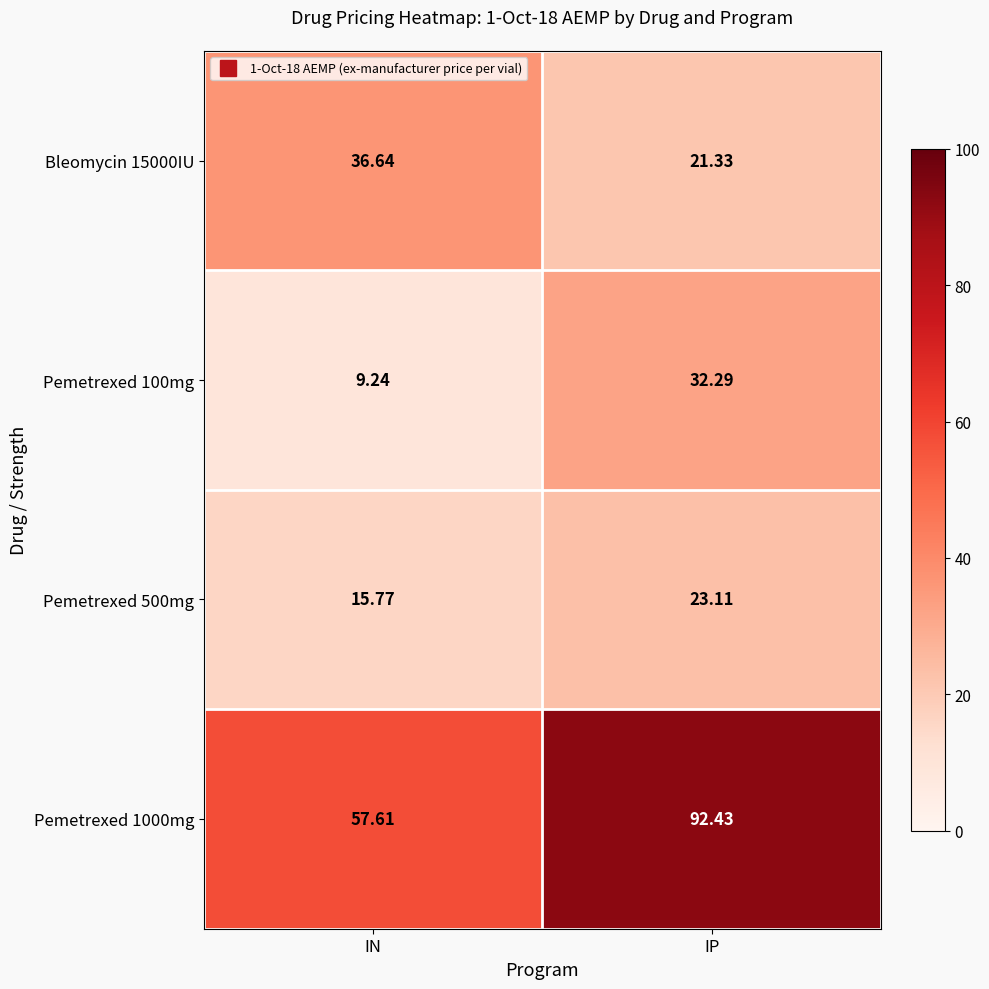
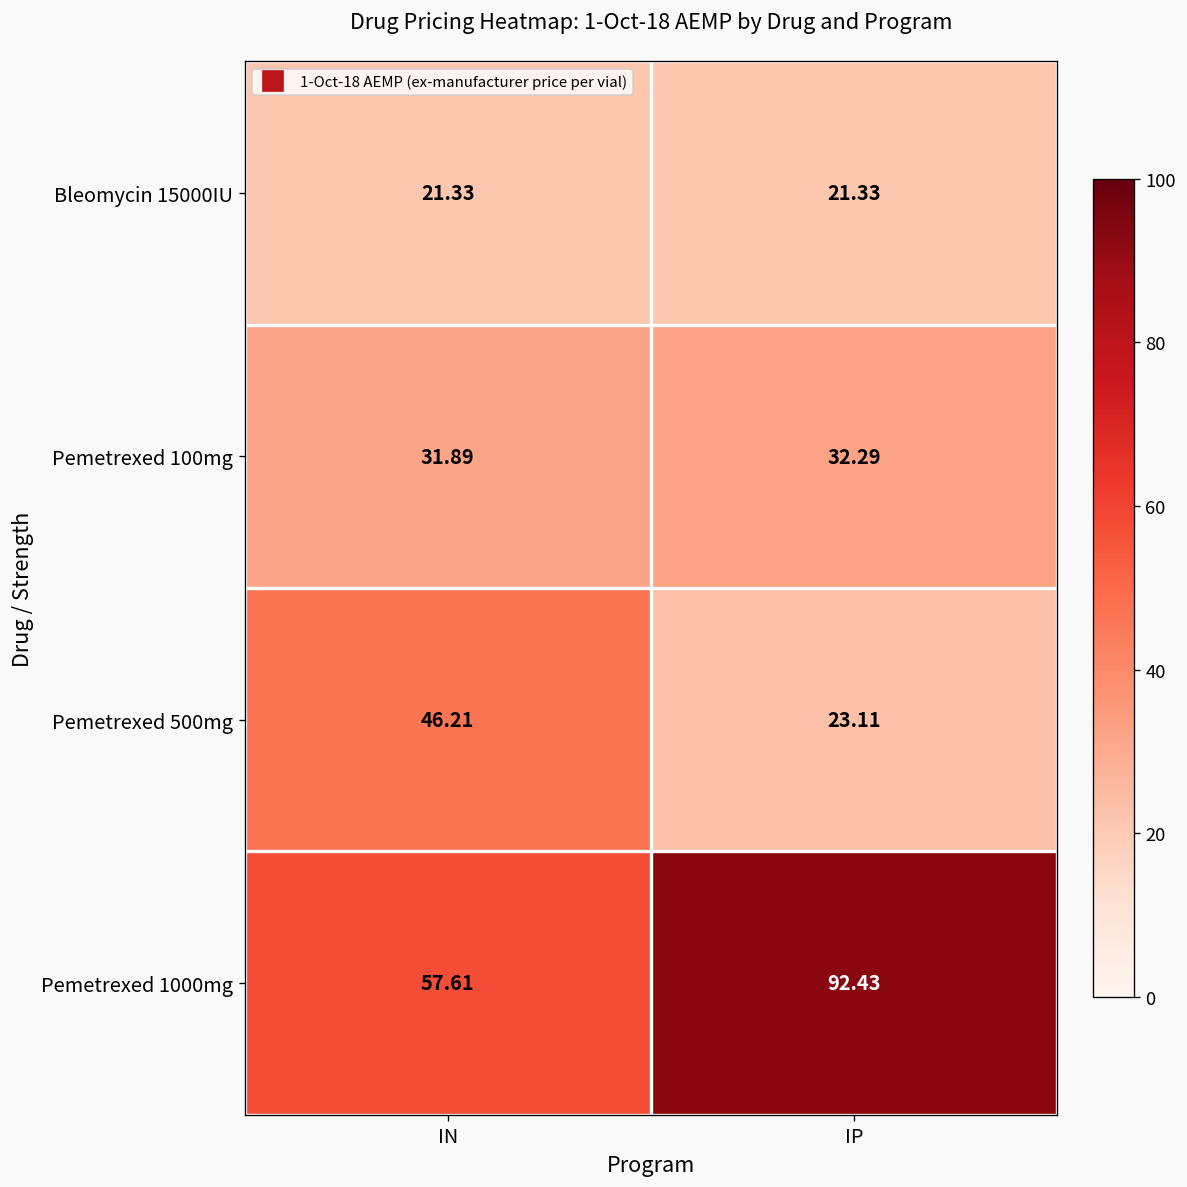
Bleomycin 15000IU, IN: 36.64 -> 21.33
Pemetrexed 100mg, IN: 9.24 -> 31.89
Pemetrexed 500mg, IN: 15.77 -> 46.21
